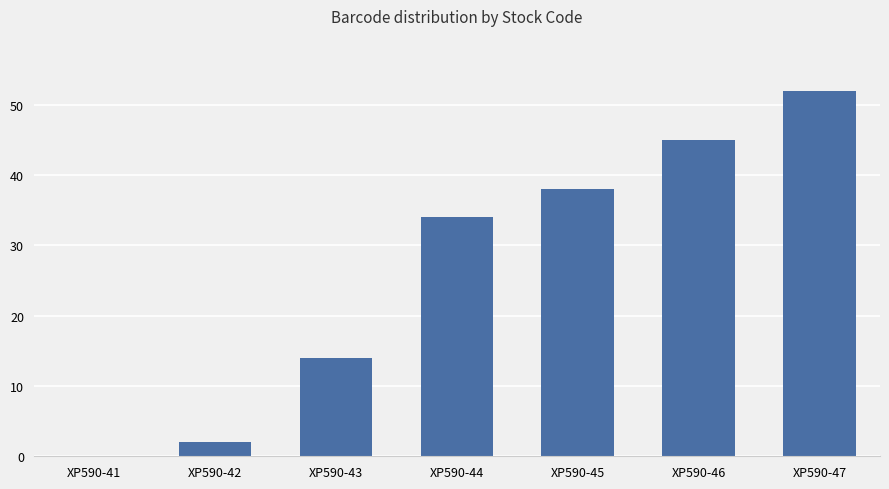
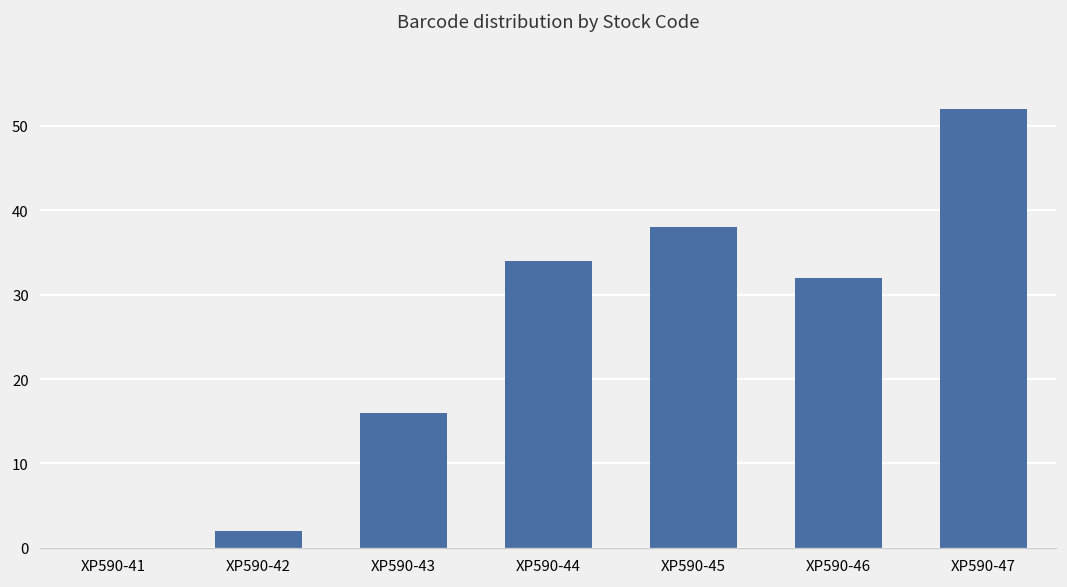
XP590-43: 14 -> 16
XP590-46: 45 -> 32
